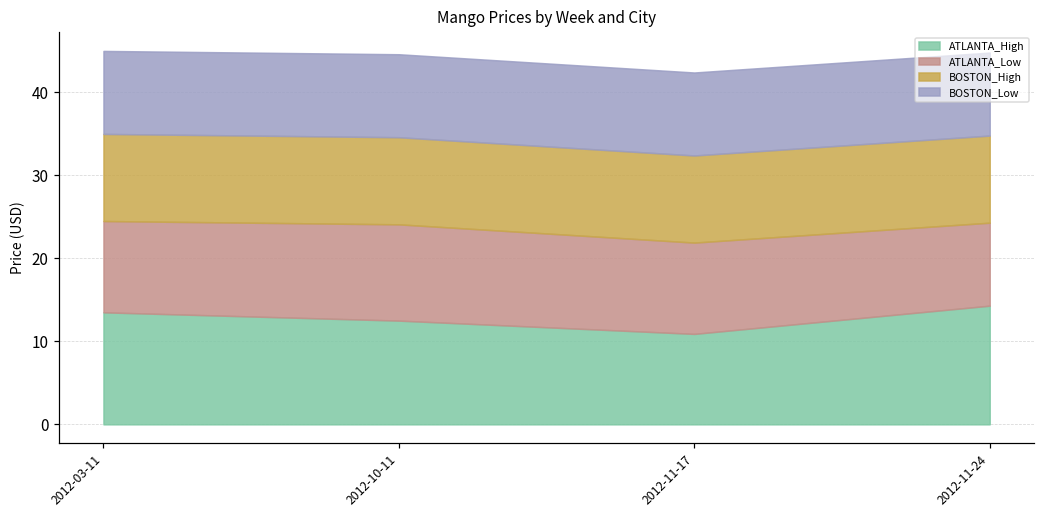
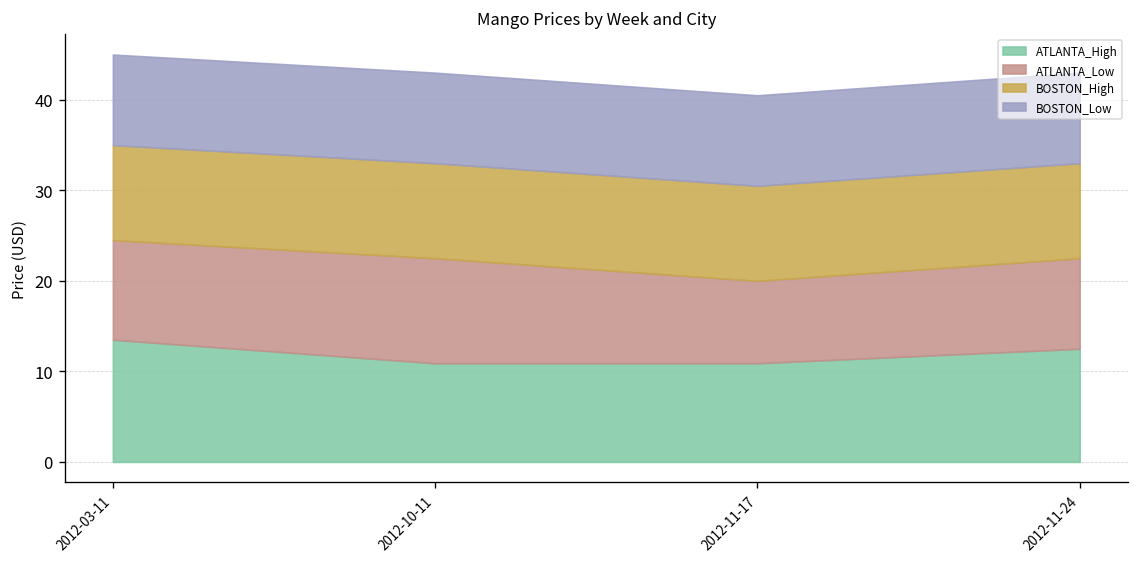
ATLANTA_High, 2012-10-11: 13 -> 11
ATLANTA_Low, 2012-11-17: 11 -> 9
ATLANTA_High, 2012-11-24: 14 -> 13
